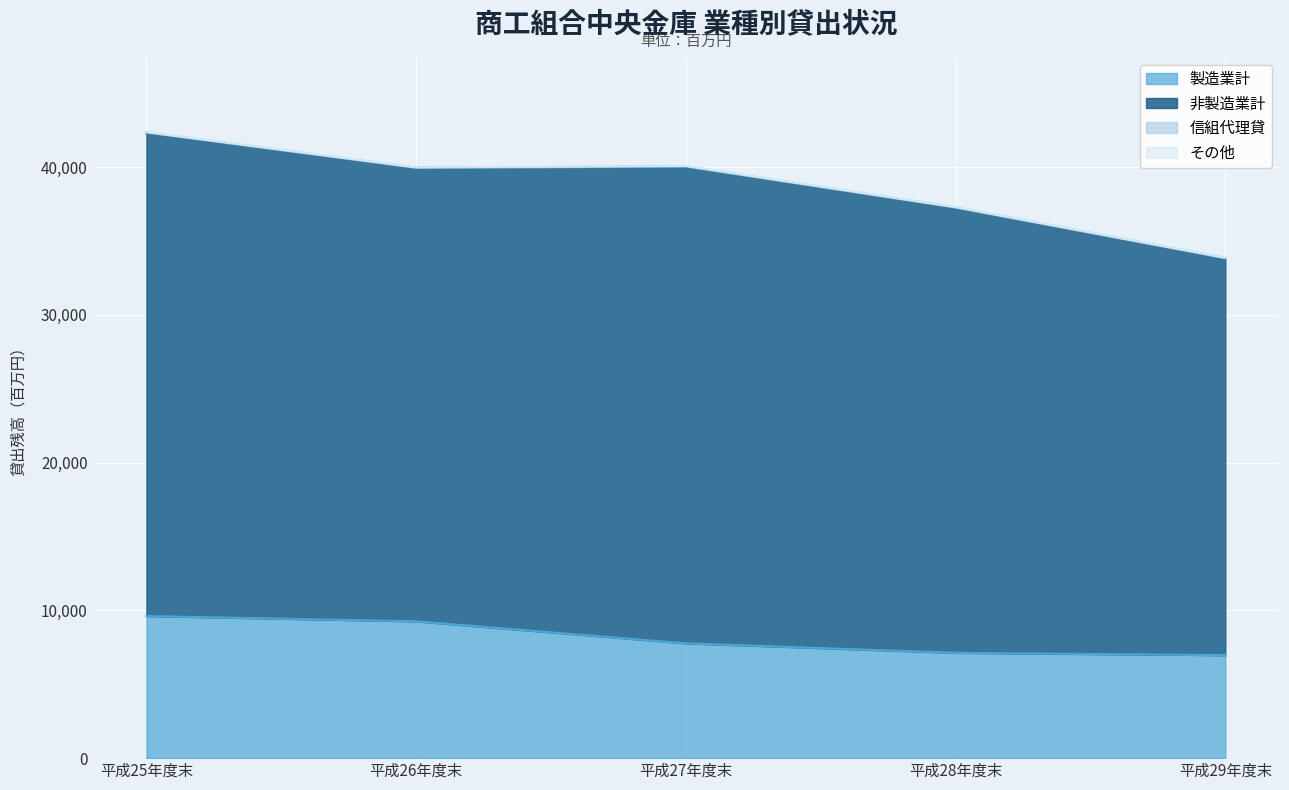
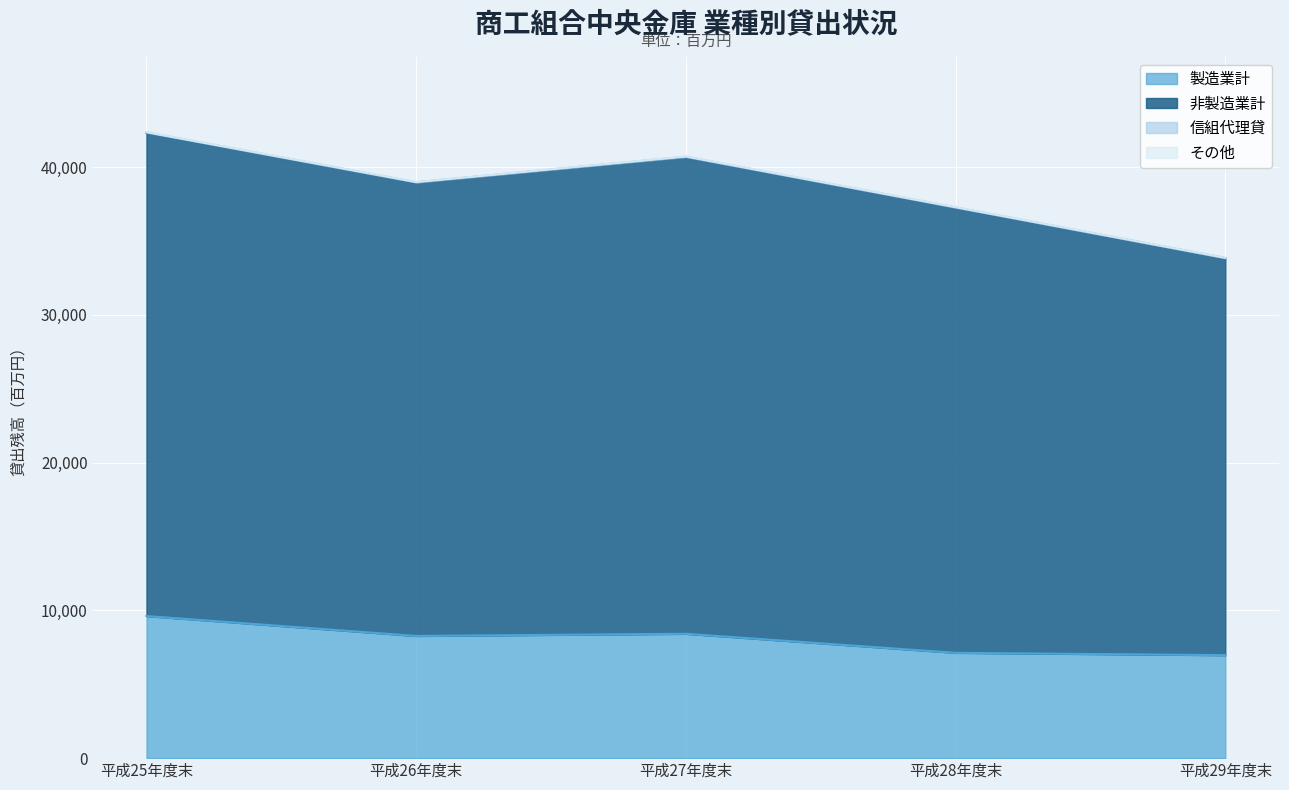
製造業計, 平成26年度末: 9,300 -> 8,300
製造業計, 平成27年度末: 7,800 -> 8,400
